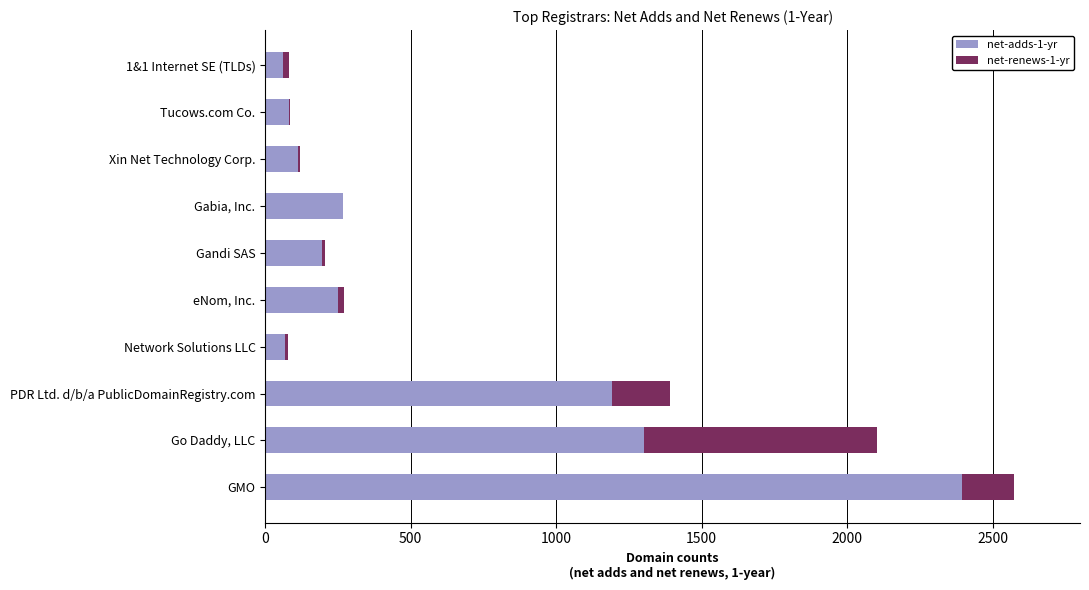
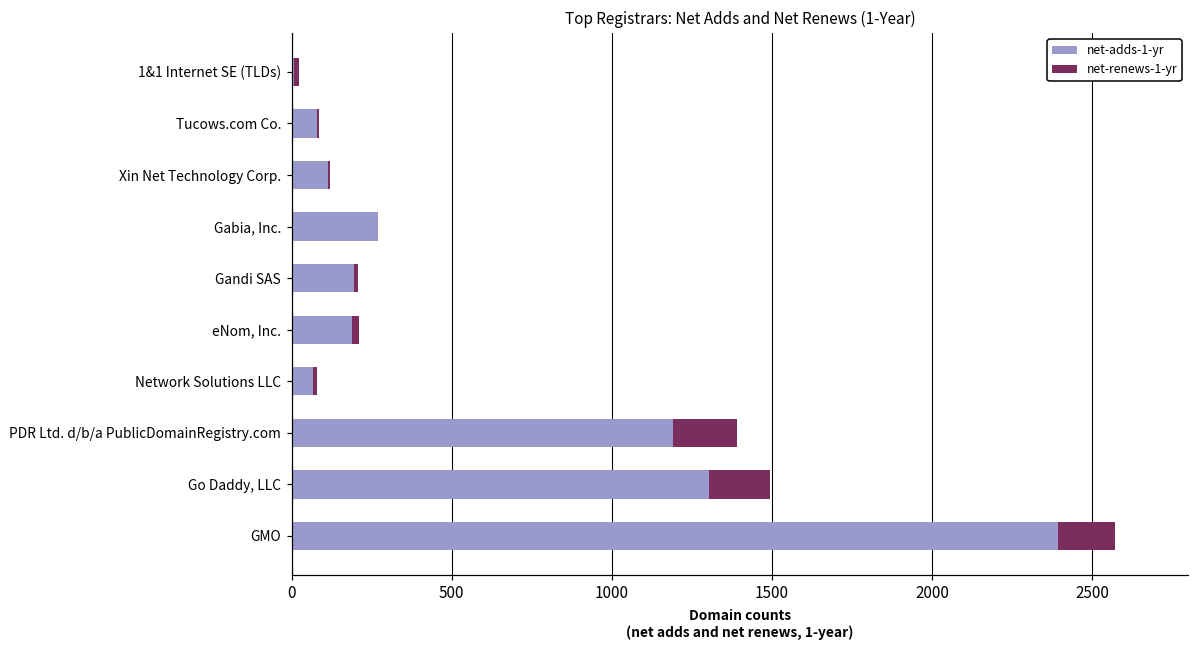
net-adds-1-yr, 1&1 Internet SE (TLDs): 60 -> 10
net-adds-1-yr, eNom, Inc.: 250 -> 190
net-renews-1-yr, Go Daddy, LLC: 800 -> 190
